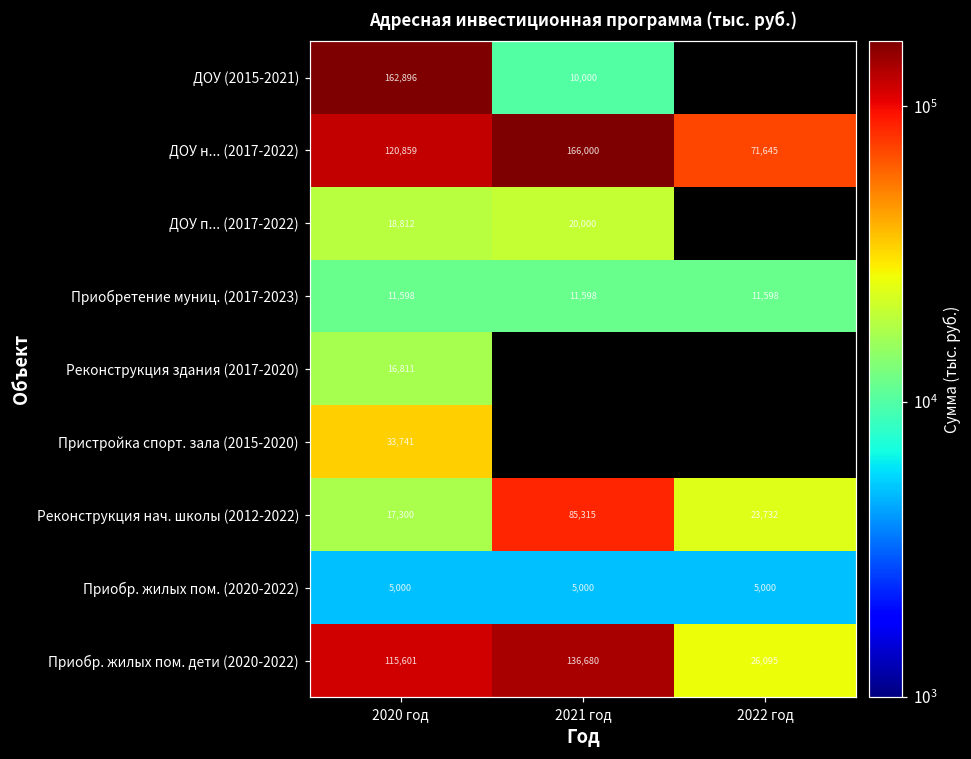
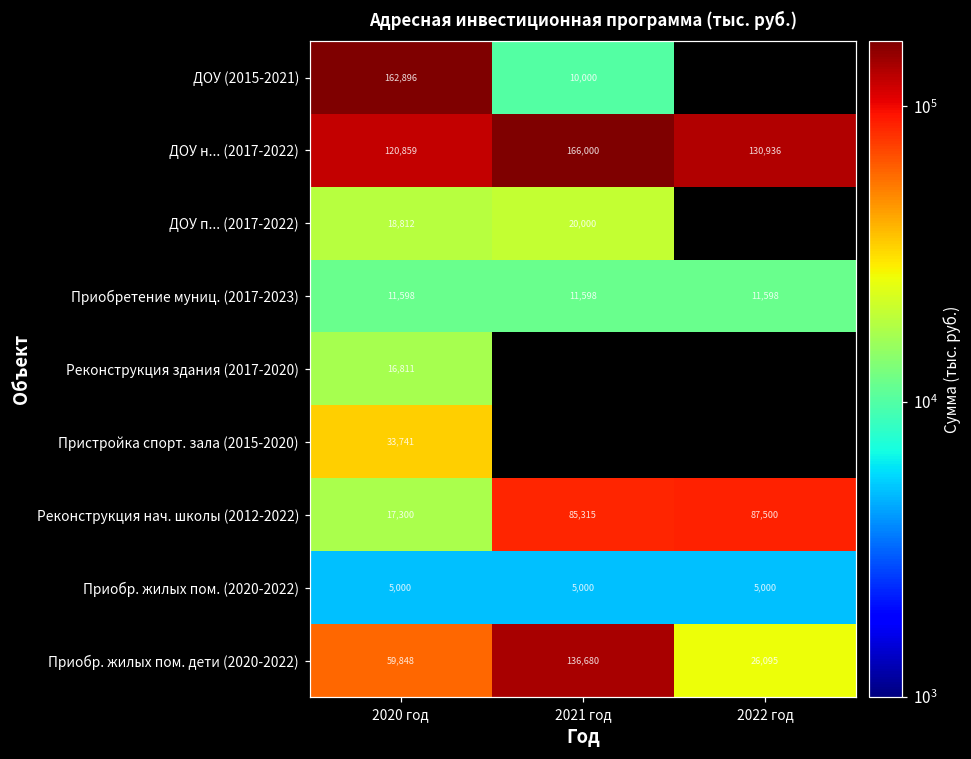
ДОУ н... (2017-2022), 2022 год: 71,645 -> 130,936
Реконструкция нач. школы (2012-2022), 2022 год: 23,732 -> 87,500
Приобр. жилых пом. дети (2020-2022), 2020 год: 115,601 -> 59,848
